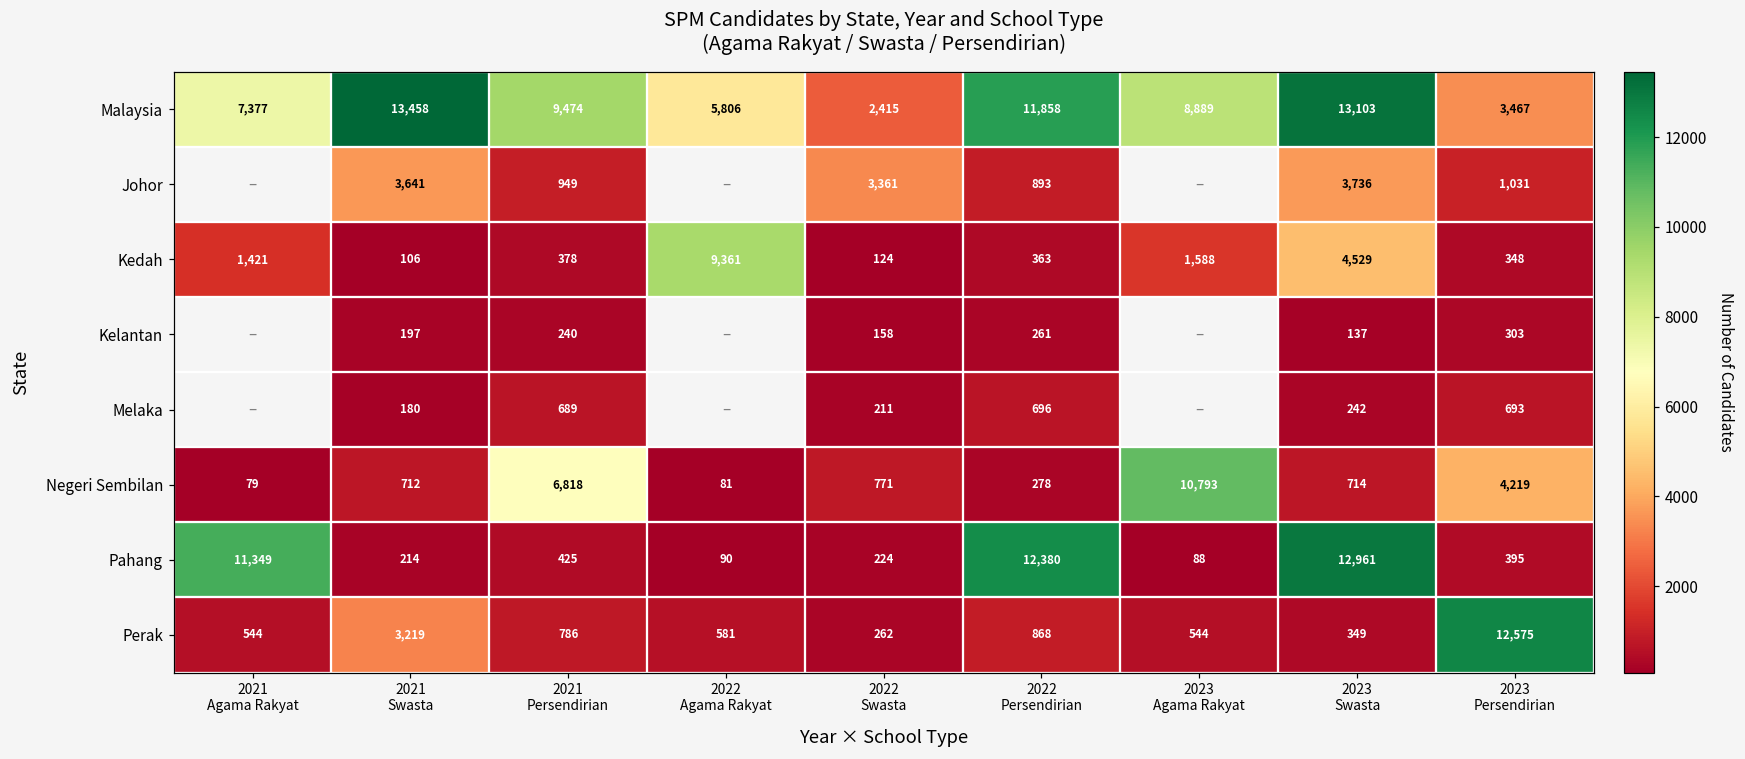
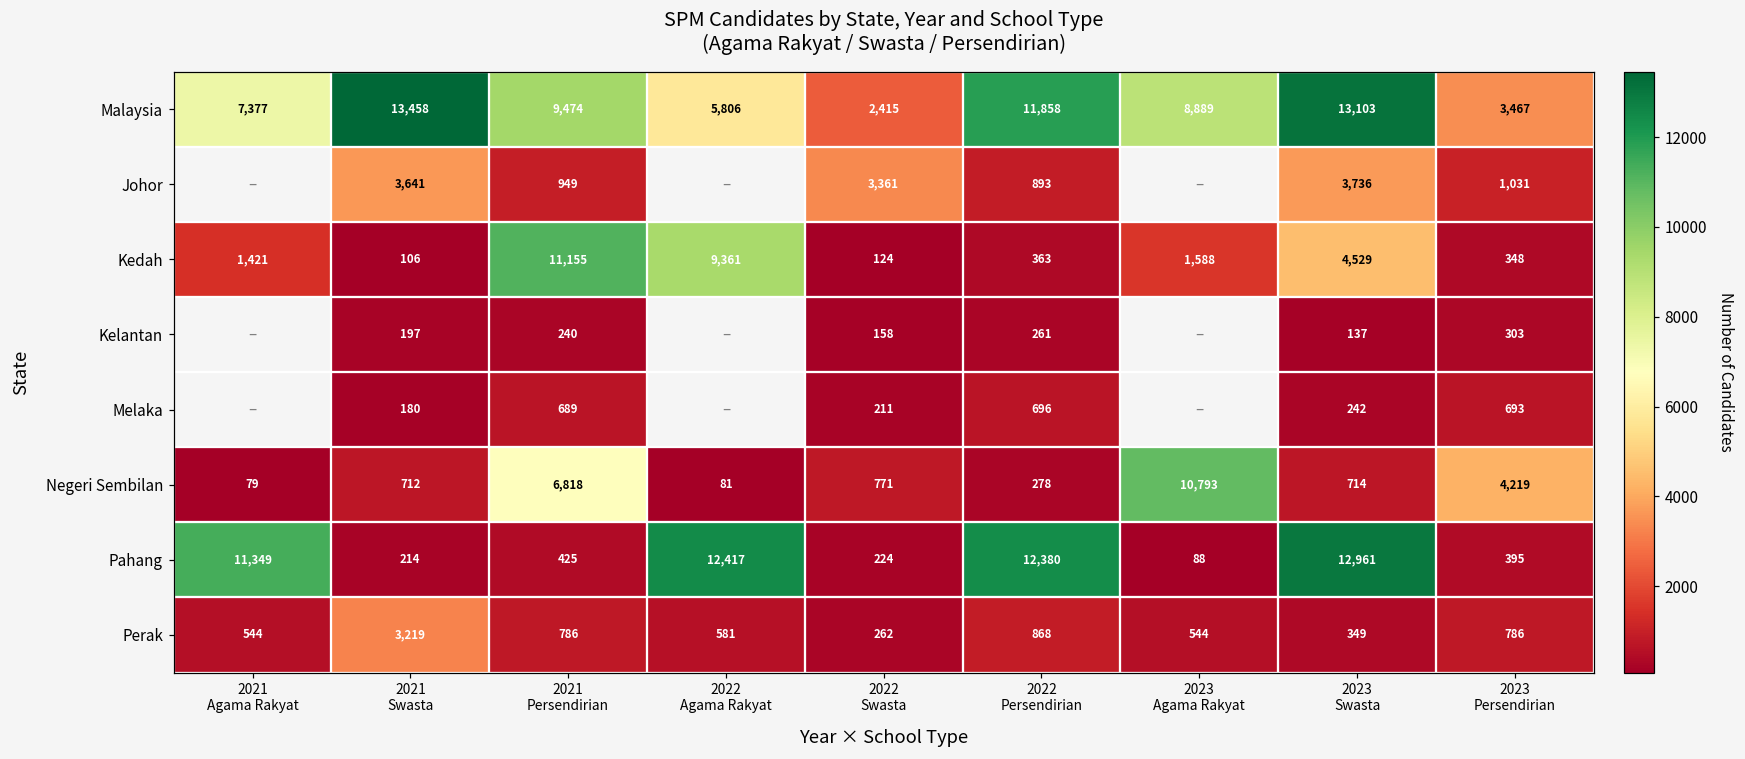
Kedah, 2021 Persendirian: 378 -> 11,155
Pahang, 2022 Agama Rakyat: 90 -> 12,417
Perak, 2023 Persendirian: 12,575 -> 786
